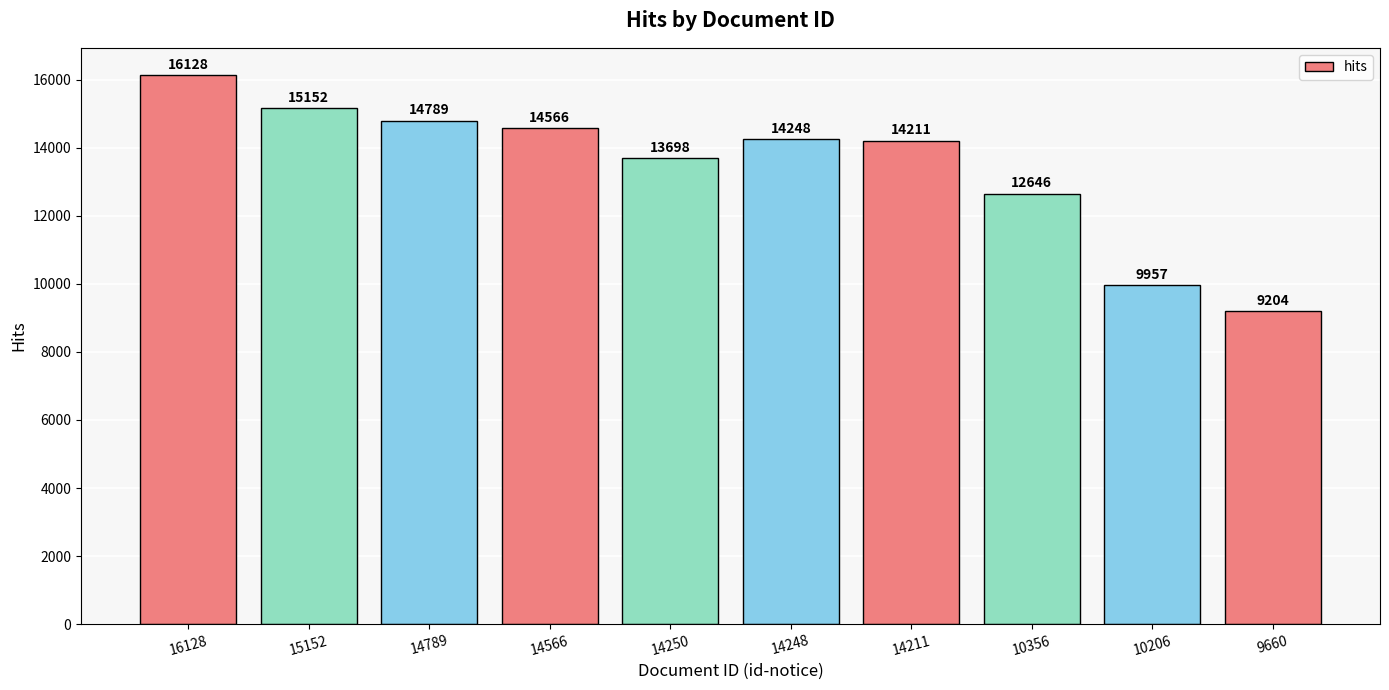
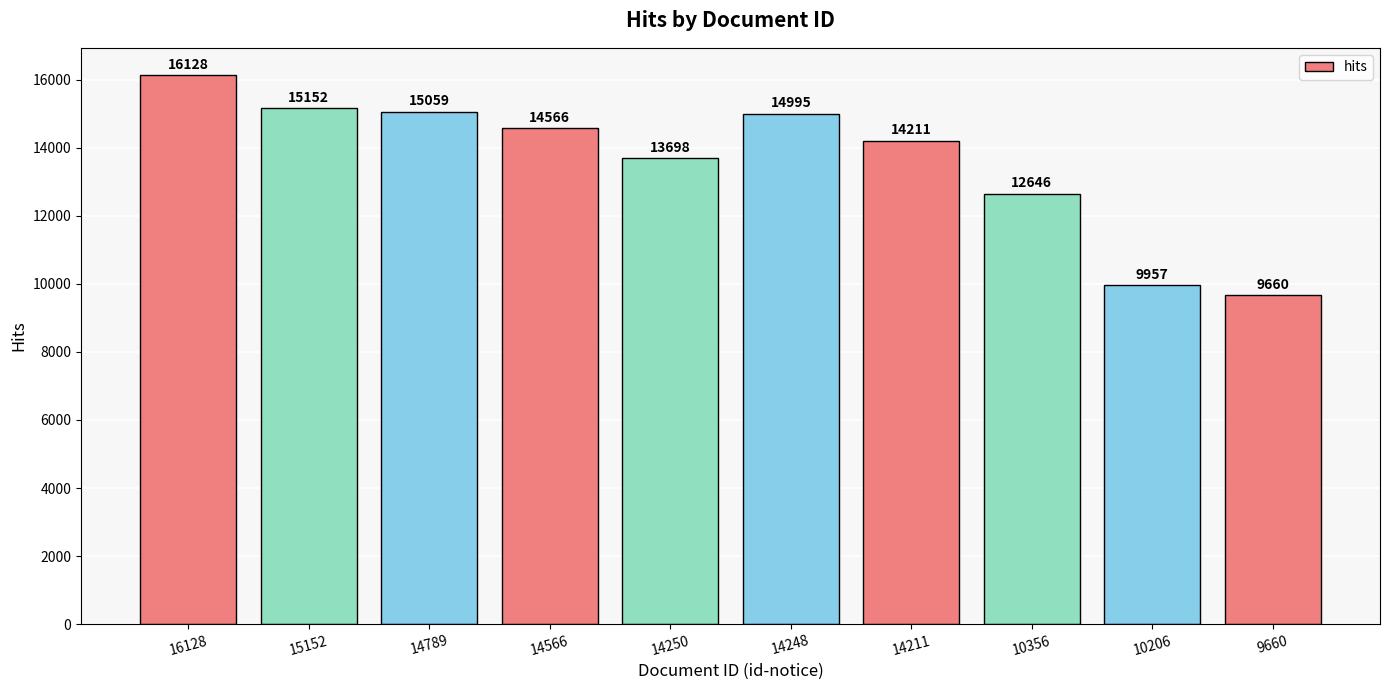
14789: 14789 -> 15059
14248: 14248 -> 14995
9660: 9204 -> 9660
